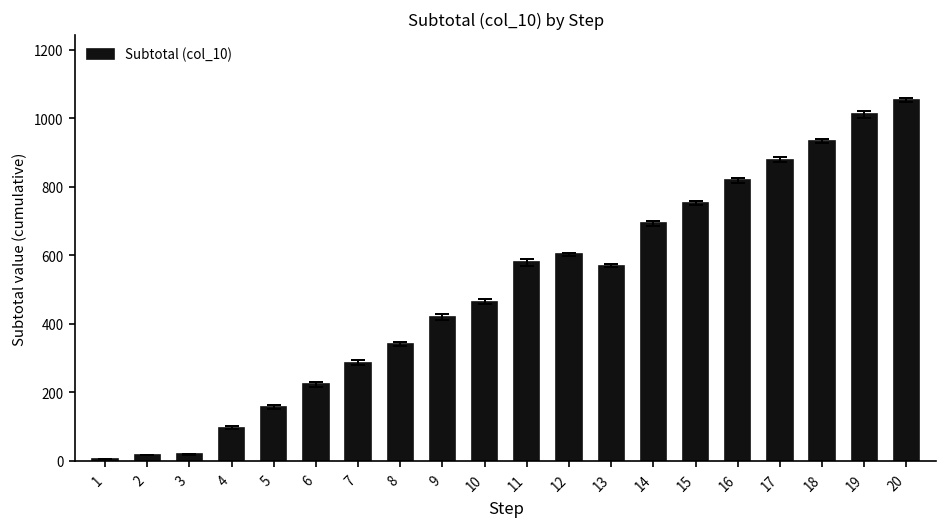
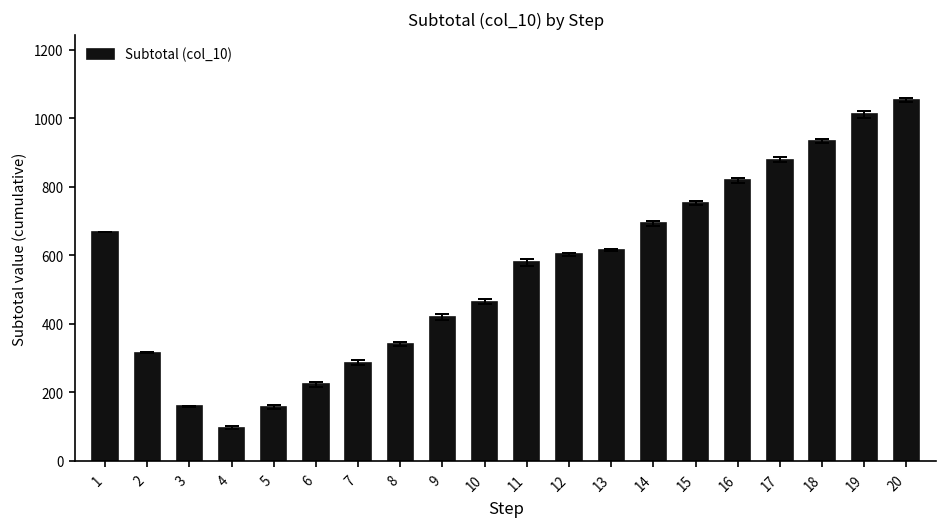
Subtotal (col_10), 1: 10 -> 670
Subtotal (col_10), 2: 20 -> 320
Subtotal (col_10), 3: 20 -> 160
Subtotal (col_10), 13: 570 -> 620
